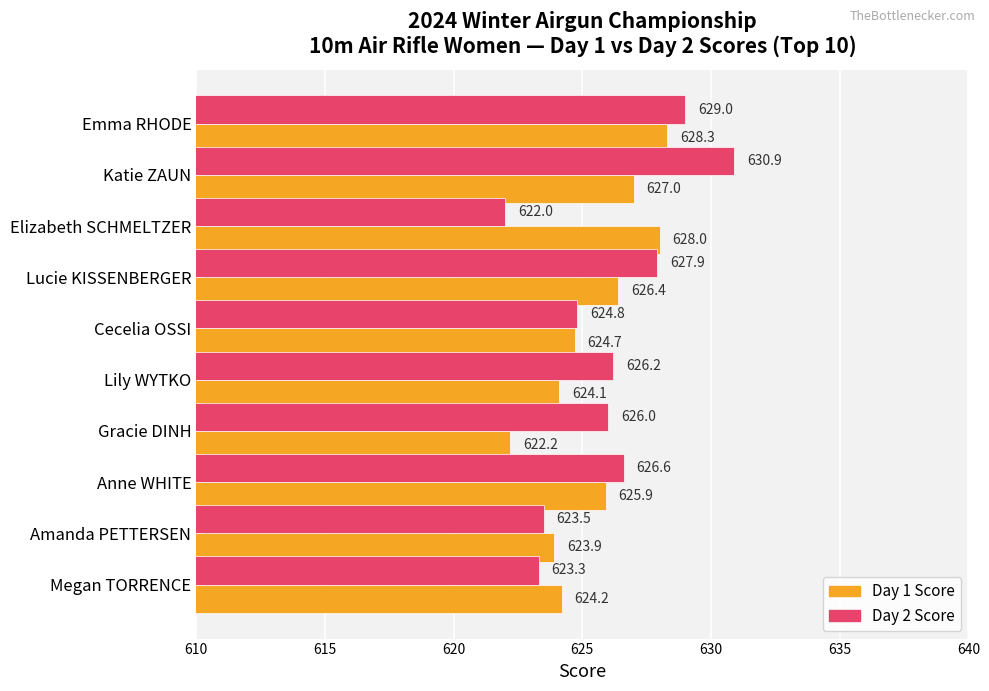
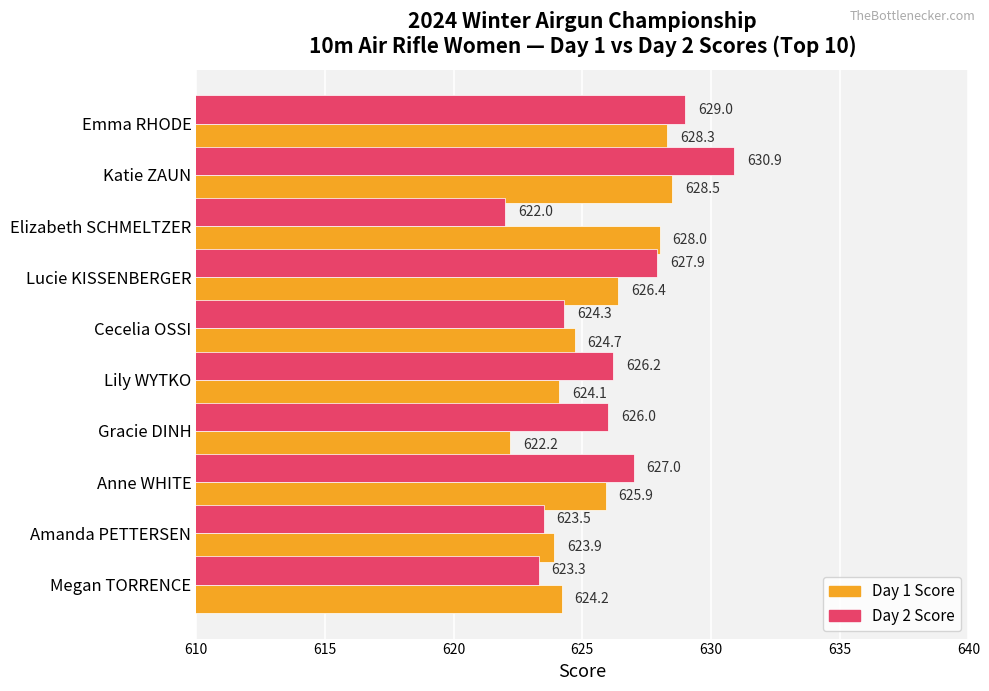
Day 1 Score, Katie ZAUN: 627.0 -> 628.5
Day 2 Score, Cecelia OSSI: 624.8 -> 624.3
Day 2 Score, Anne WHITE: 626.6 -> 627.0
